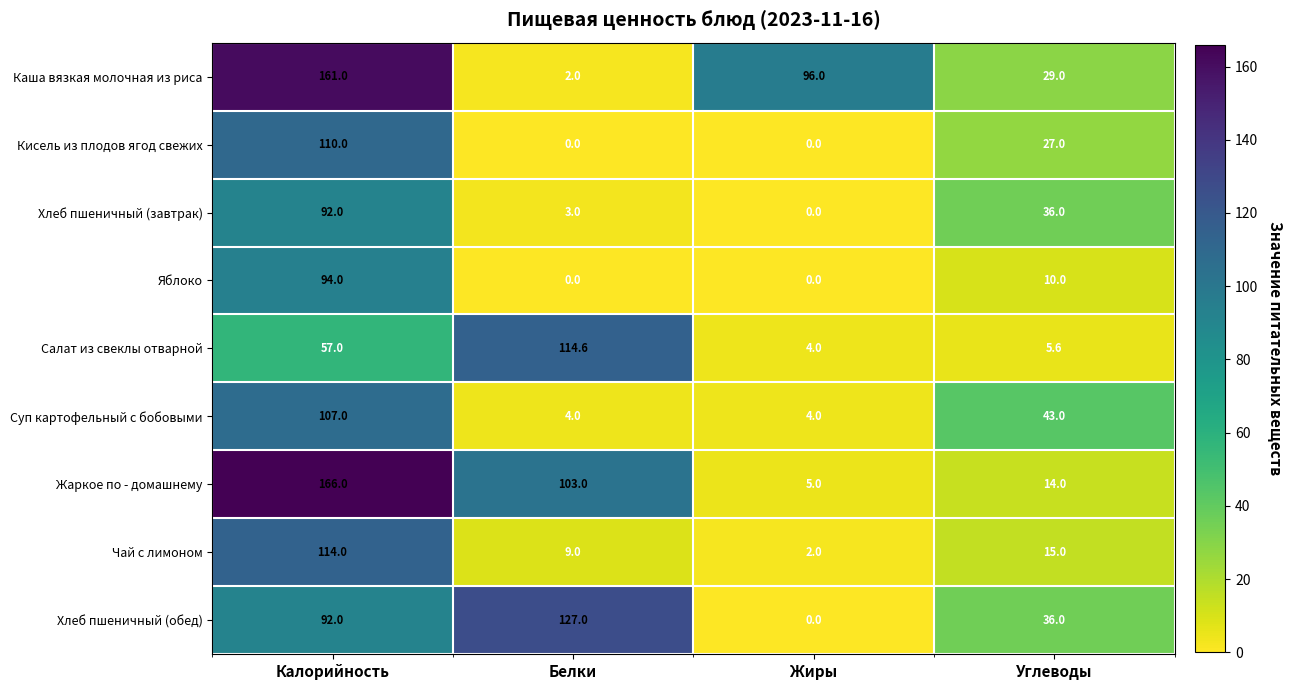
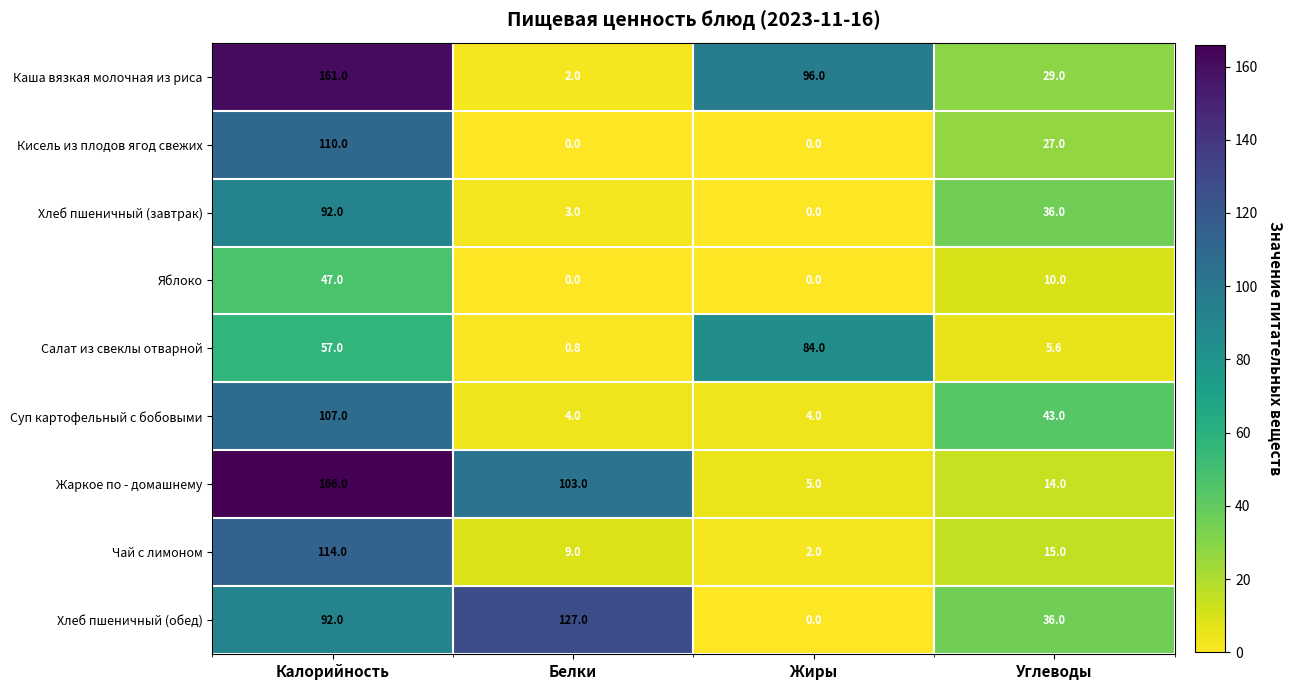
Яблоко, Калорийность: 94.0 -> 47.0
Салат из свеклы отварной, Белки: 114.6 -> 0.8
Салат из свеклы отварной, Жиры: 4.0 -> 84.0
